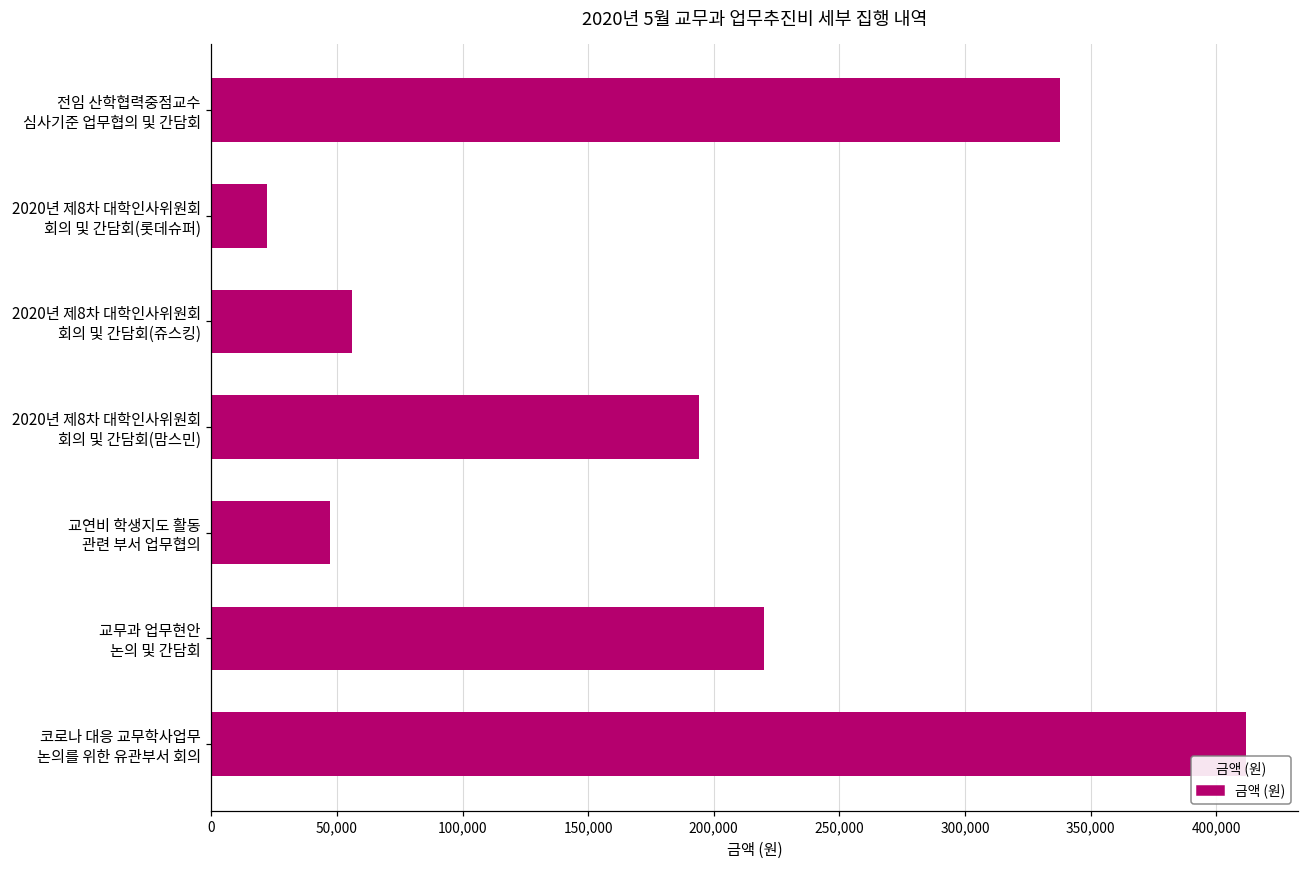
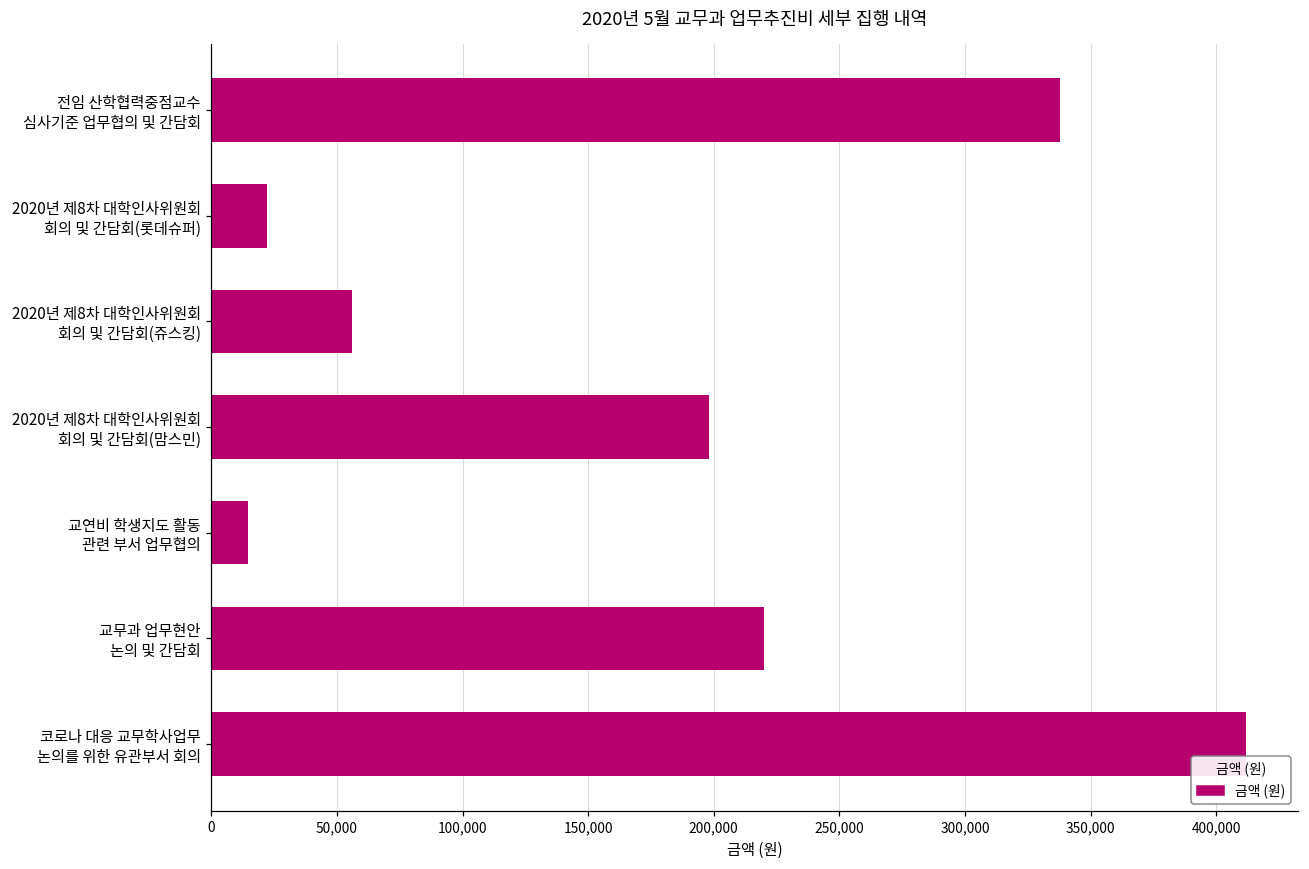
2020년 제8차 대학인사위원회 회의 및 간담회(맘스민): 194,000 -> 198,000
교연비 학생지도 활동 관련 부서 업무협의: 47,000 -> 14,000
